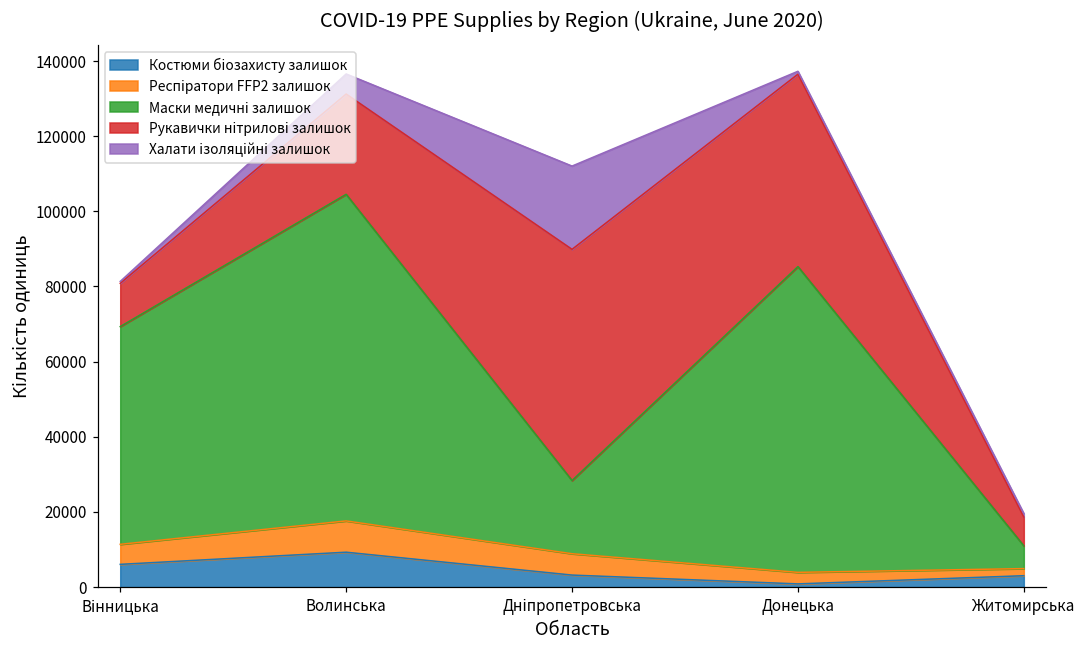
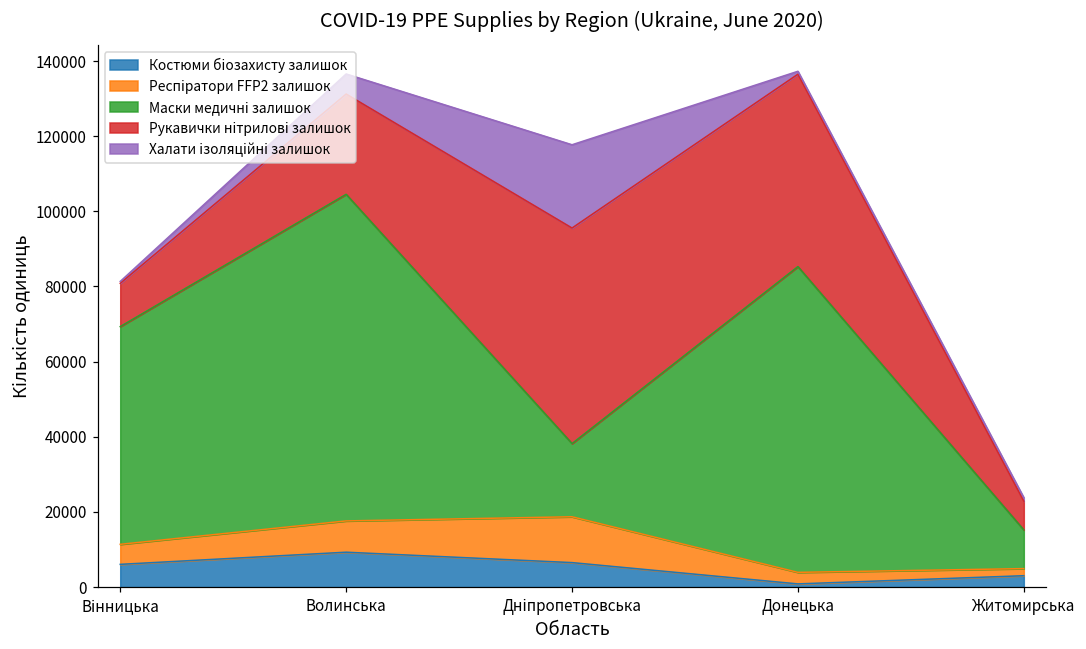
Костюми біозахисту залишок, Дніпропетровська: 3000 -> 7000
Респіратори FFP2 залишок, Дніпропетровська: 6000 -> 12000
Рукавички нітрилові залишок, Дніпропетровська: 62000 -> 57000
Маски медичні залишок, Житомирська: 6000 -> 10000
